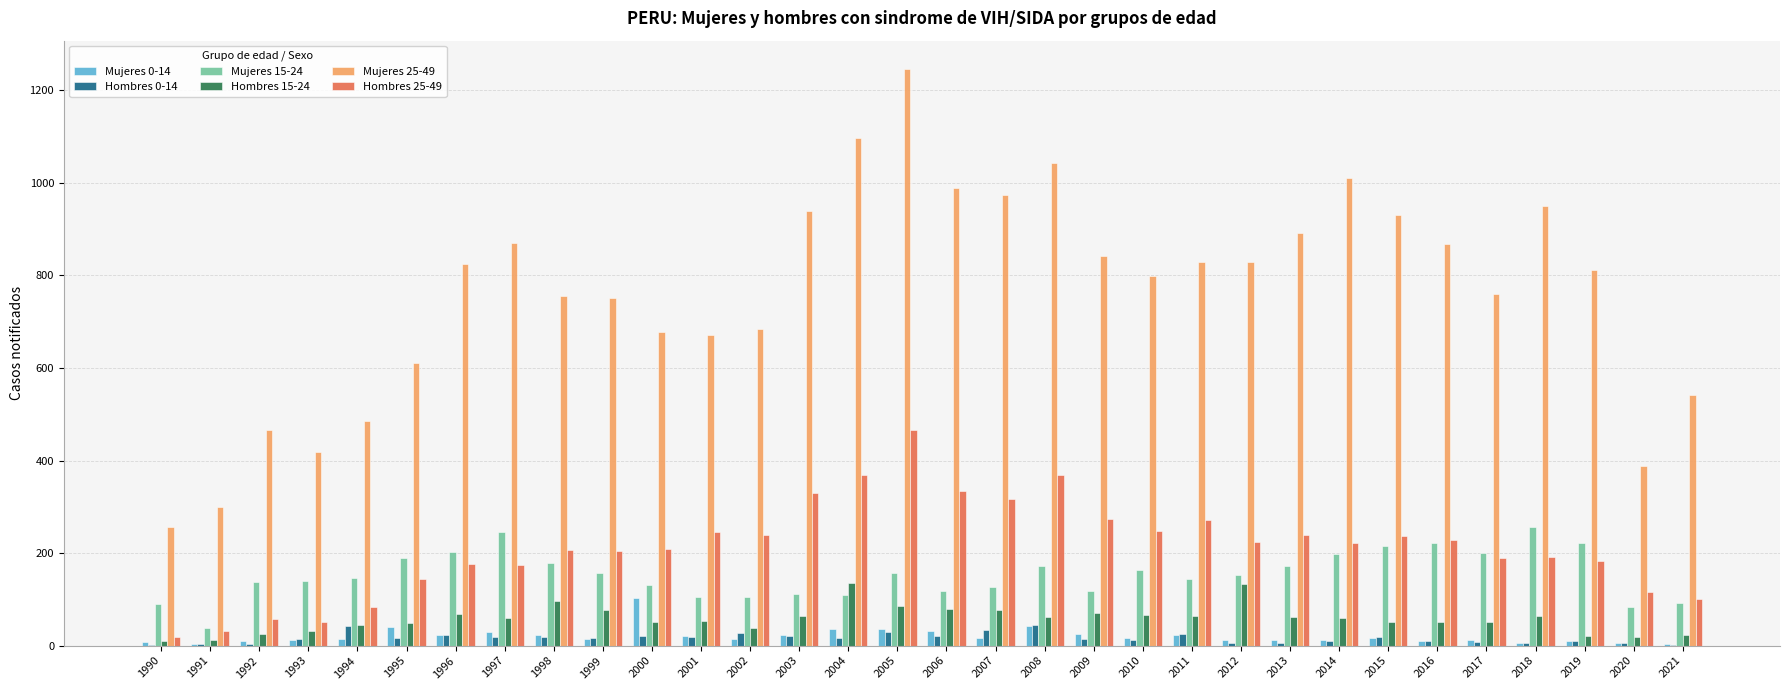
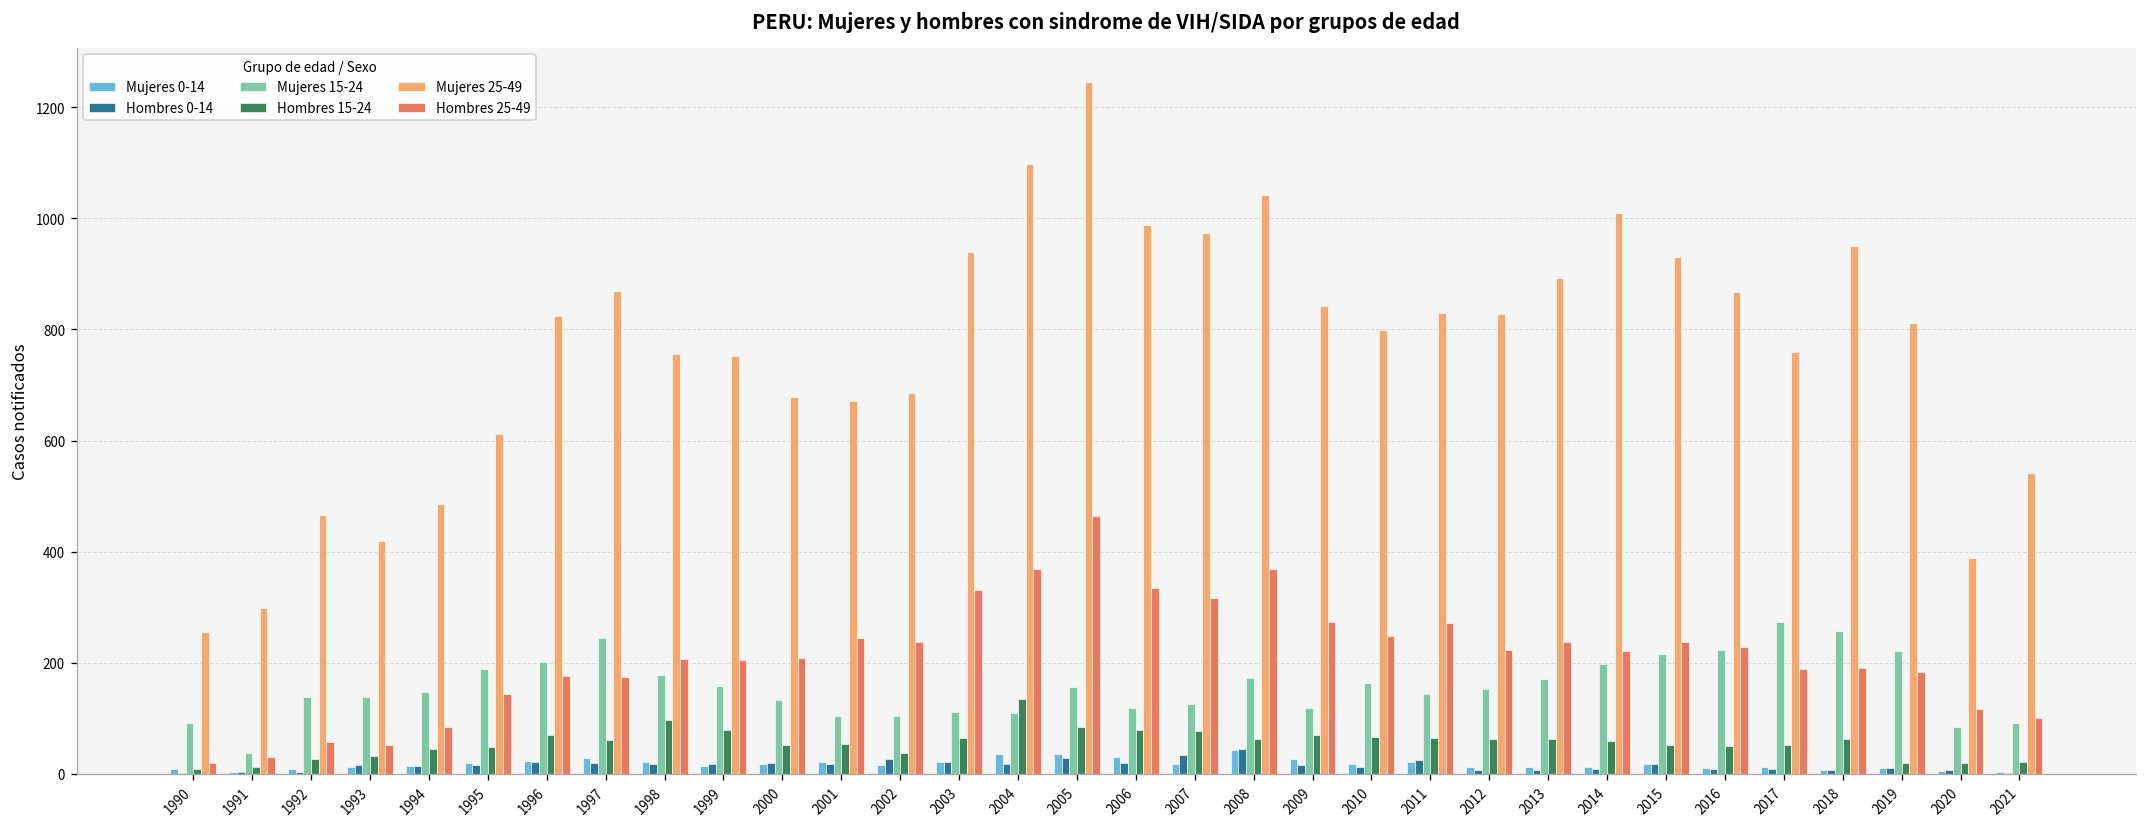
Hombres 0-14, 1994: 40 -> 10
Mujeres 0-14, 1995: 40 -> 20
Mujeres 0-14, 2000: 100 -> 20
Hombres 15-24, 2012: 130 -> 60
Mujeres 15-24, 2017: 200 -> 270
